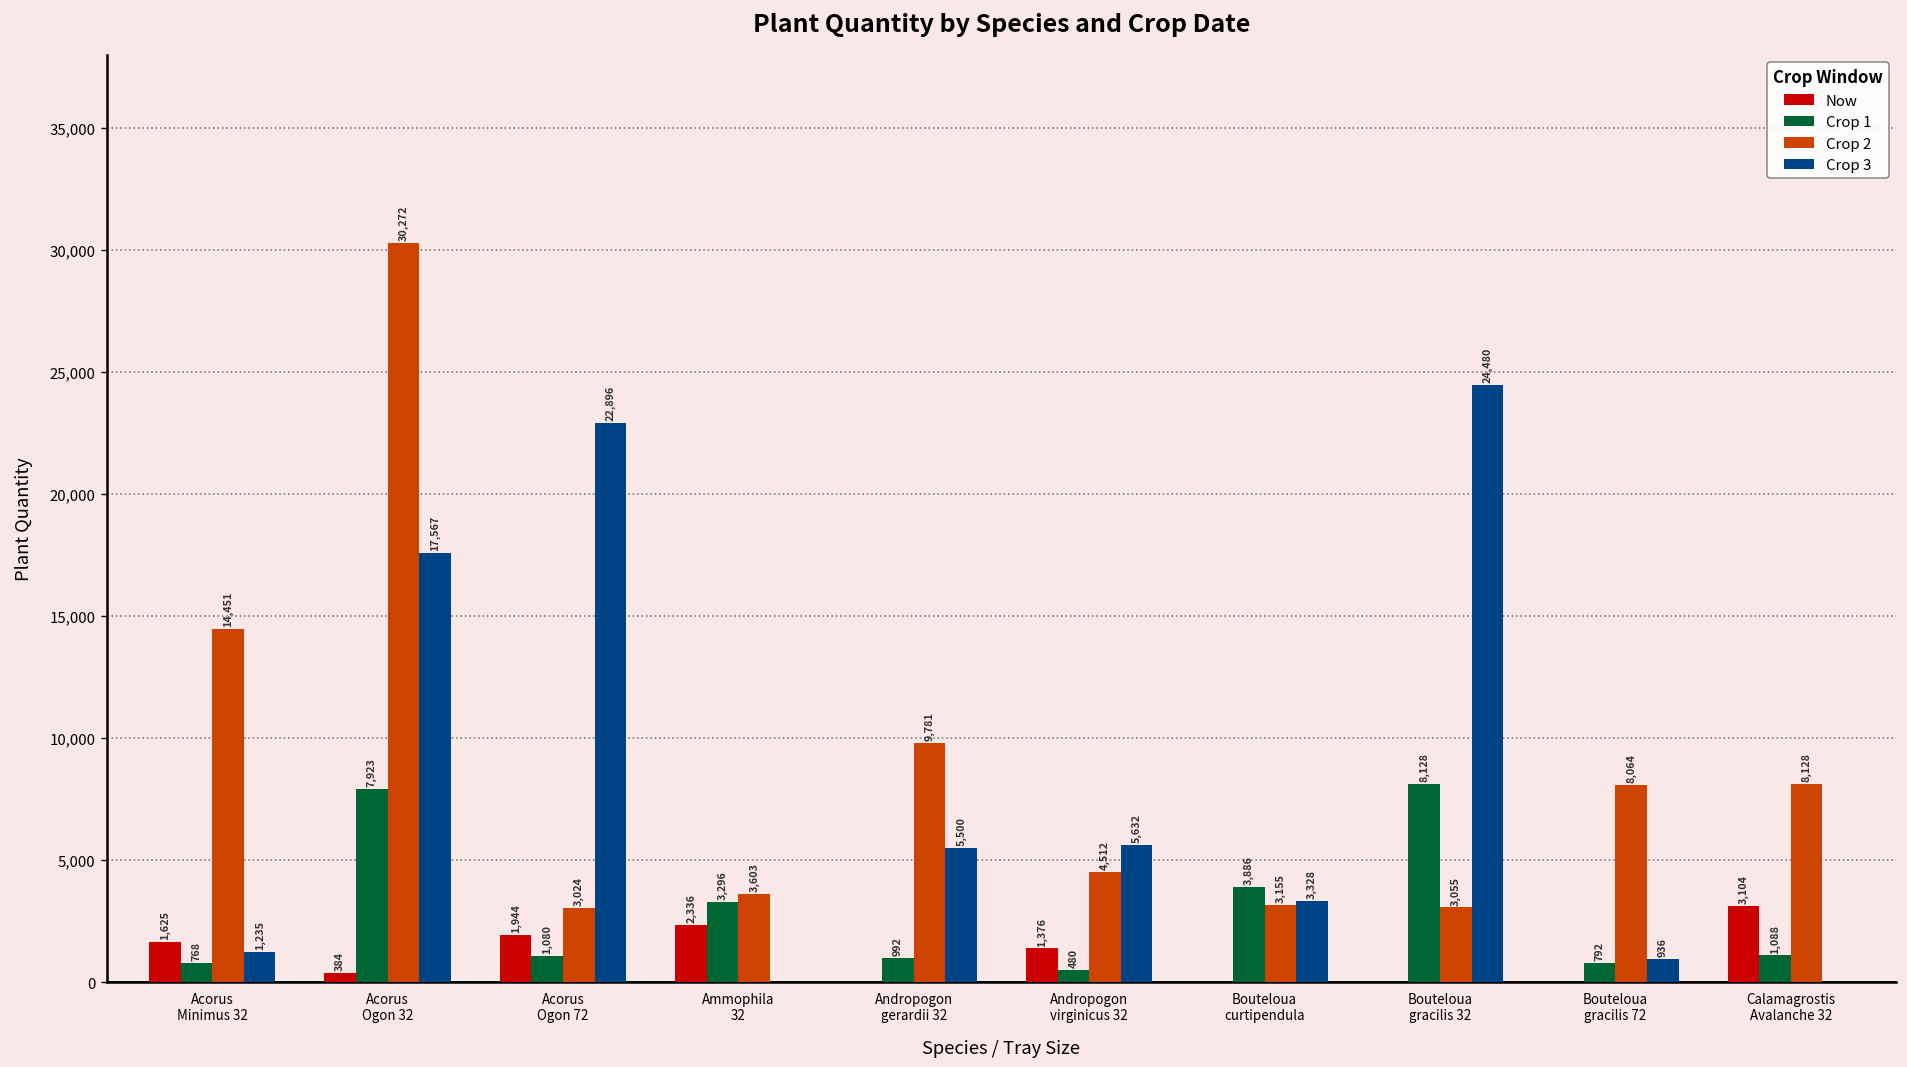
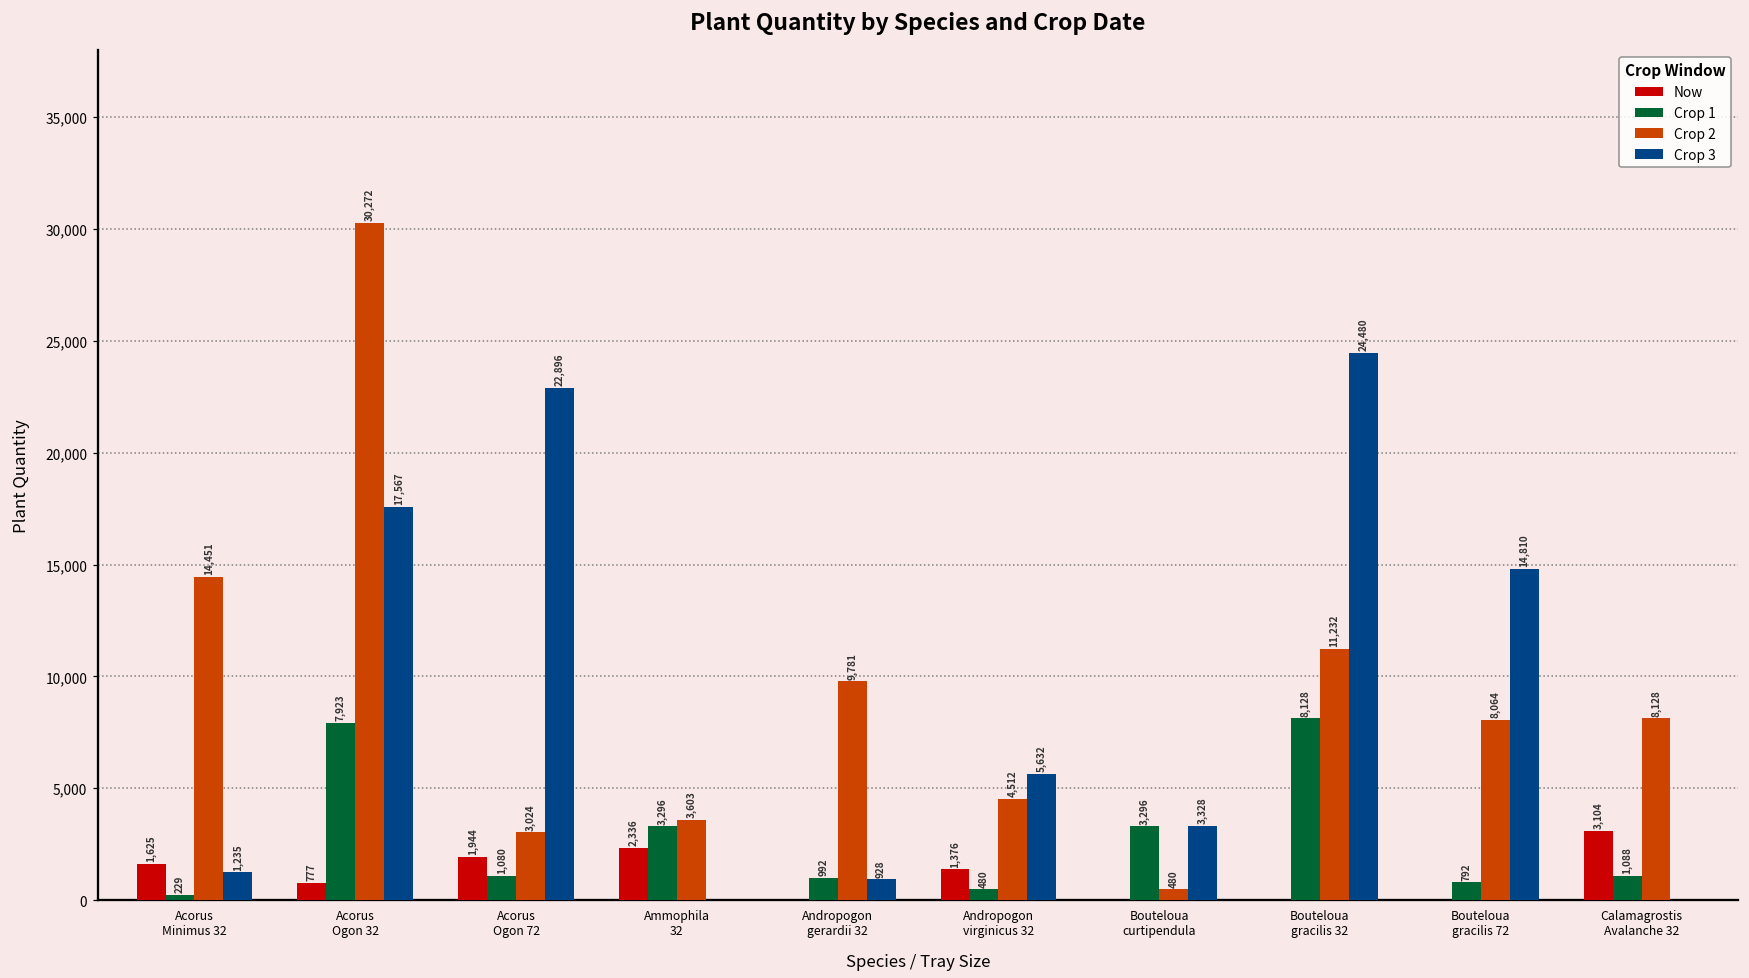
Crop 1, Acorus Minimus 32: 768 -> 229
Now, Acorus Ogon 32: 384 -> 777
Crop 3, Andropogon gerardii 32: 5,500 -> 928
Crop 1, Bouteloua curtipendula: 3,886 -> 3,296
Crop 2, Bouteloua curtipendula: 3,155 -> 480
Crop 2, Bouteloua gracilis 32: 3,055 -> 11,232
Crop 3, Bouteloua gracilis 72: 936 -> 14,810
